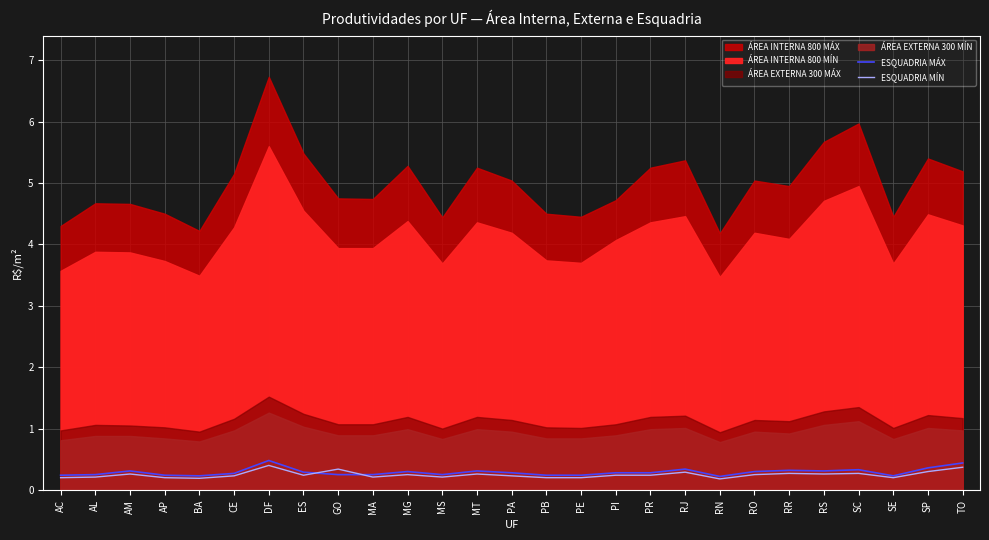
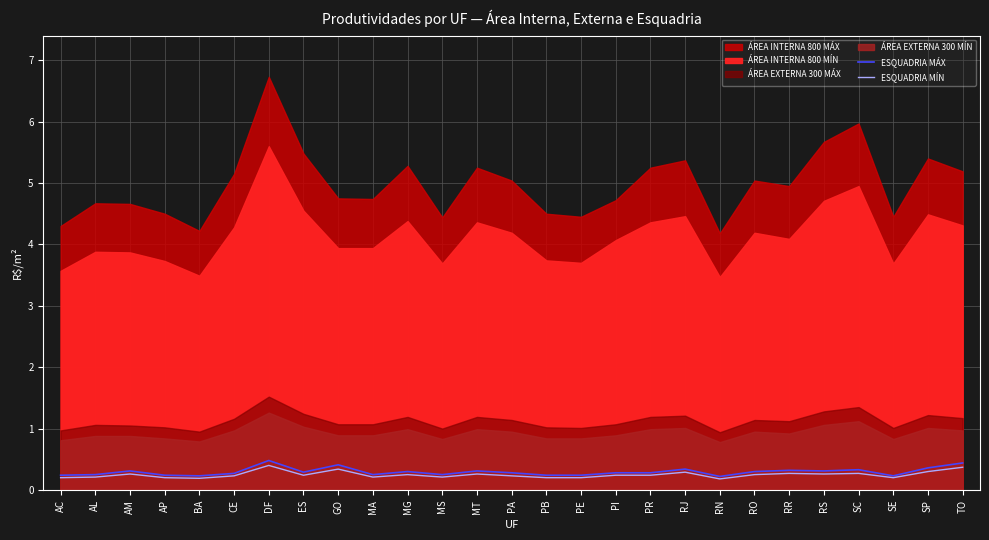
ESQUADRIA MÁX, GO: 0.3 -> 0.4
